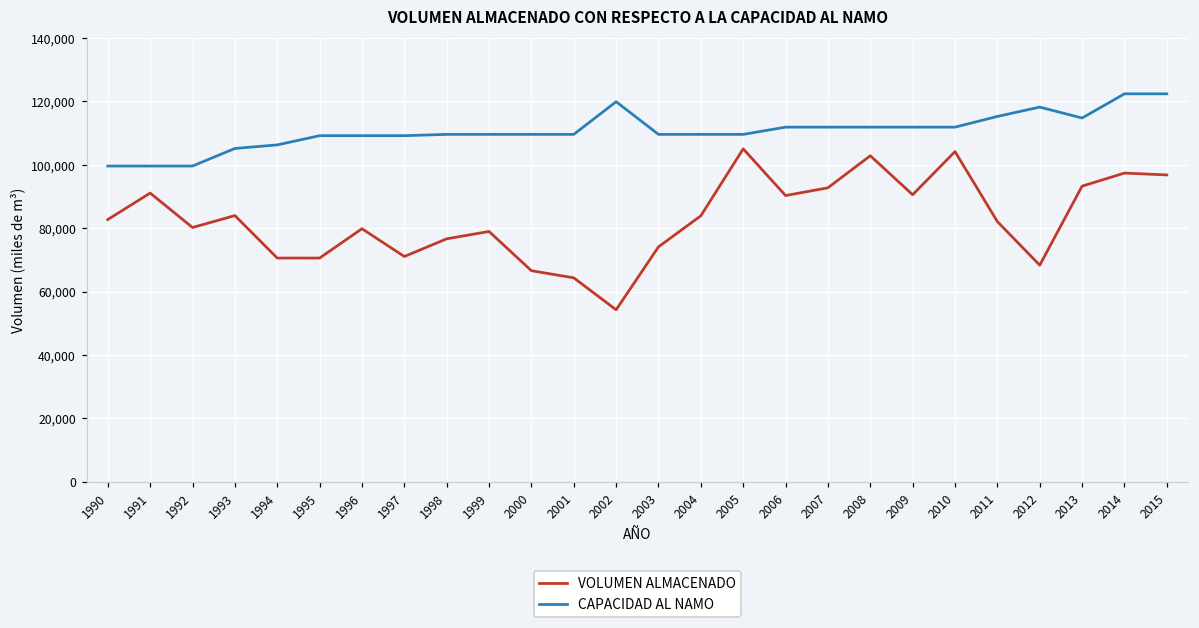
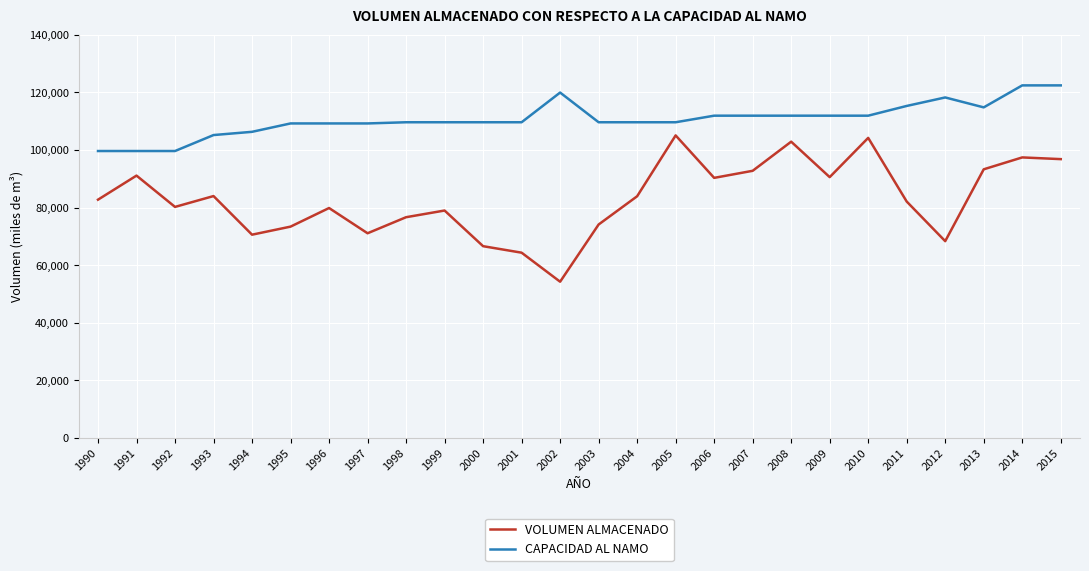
VOLUMEN ALMACENADO, 1995: 71,000 -> 73,000
